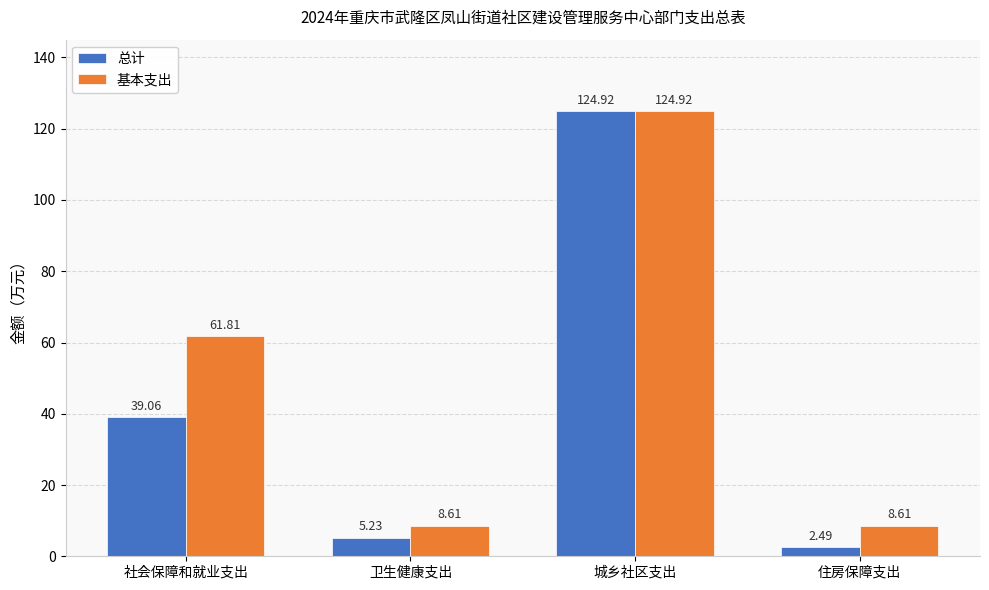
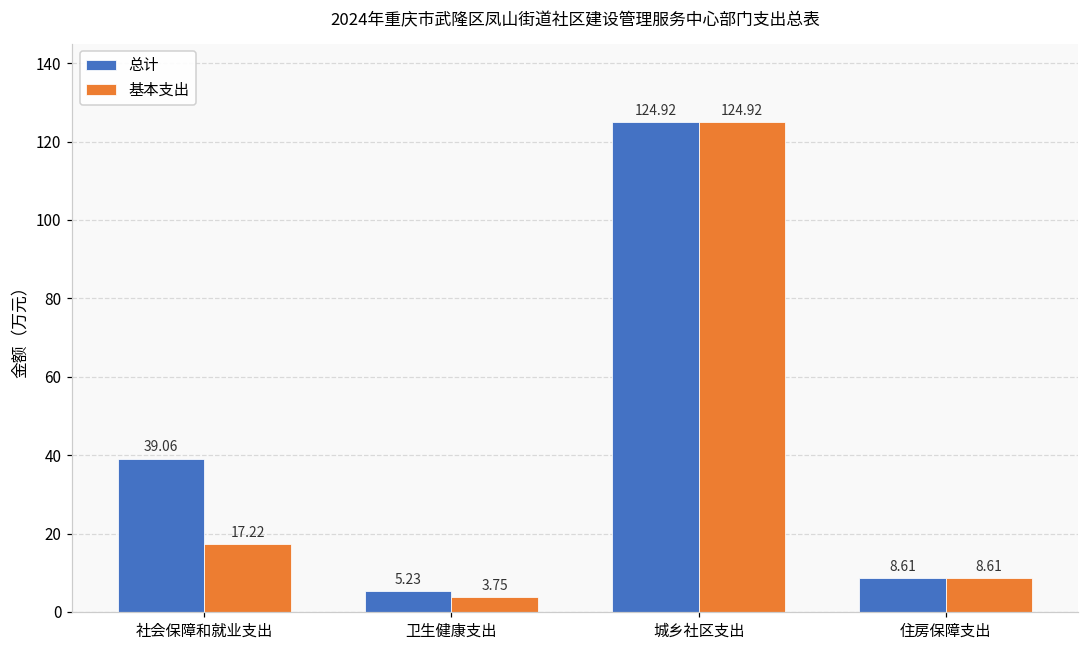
基本支出, 社会保障和就业支出: 61.81 -> 17.22
基本支出, 卫生健康支出: 8.61 -> 3.75
总计, 住房保障支出: 2.49 -> 8.61
